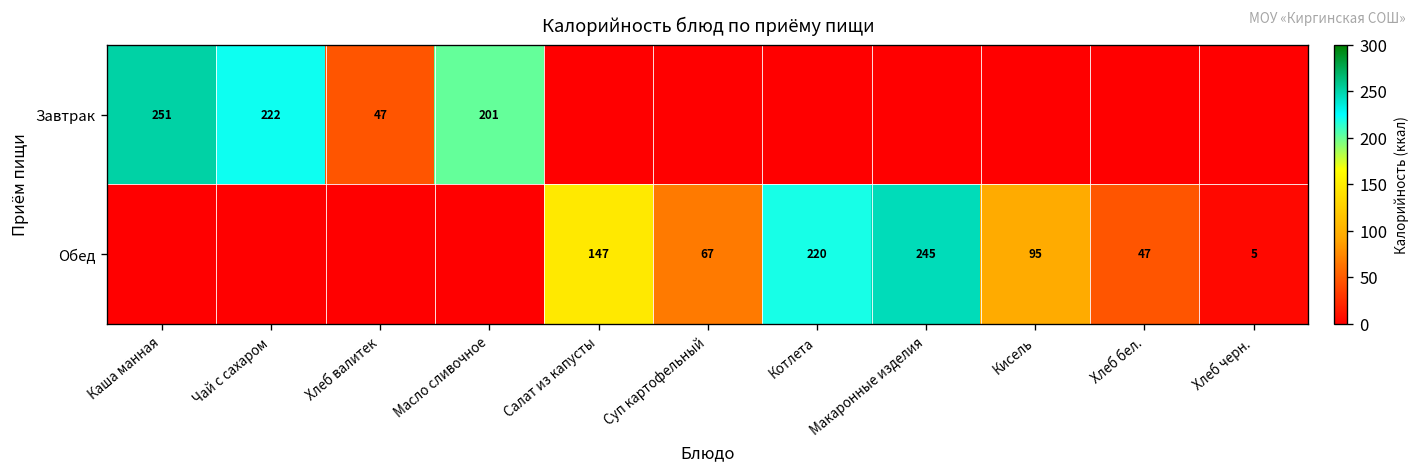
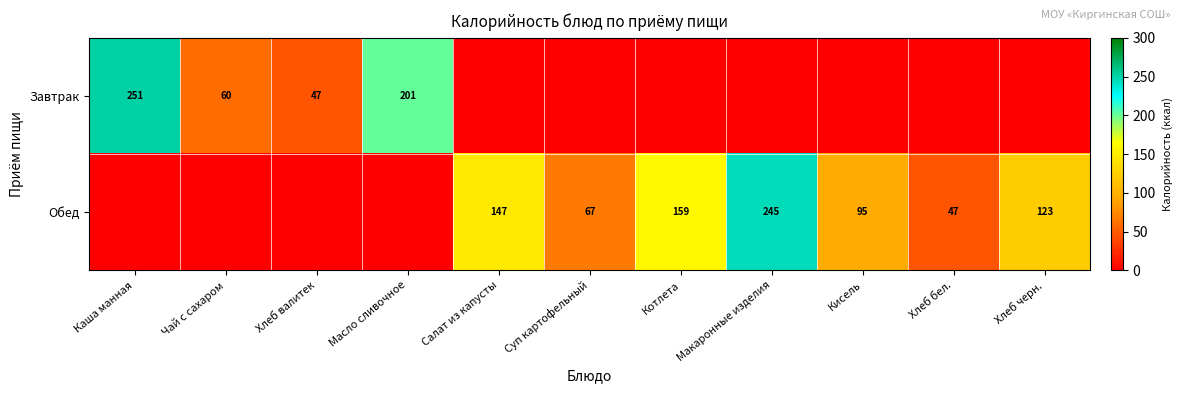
Завтрак, Чай с сахаром: 222 -> 60
Обед, Котлета: 220 -> 159
Обед, Хлеб черн.: 5 -> 123
